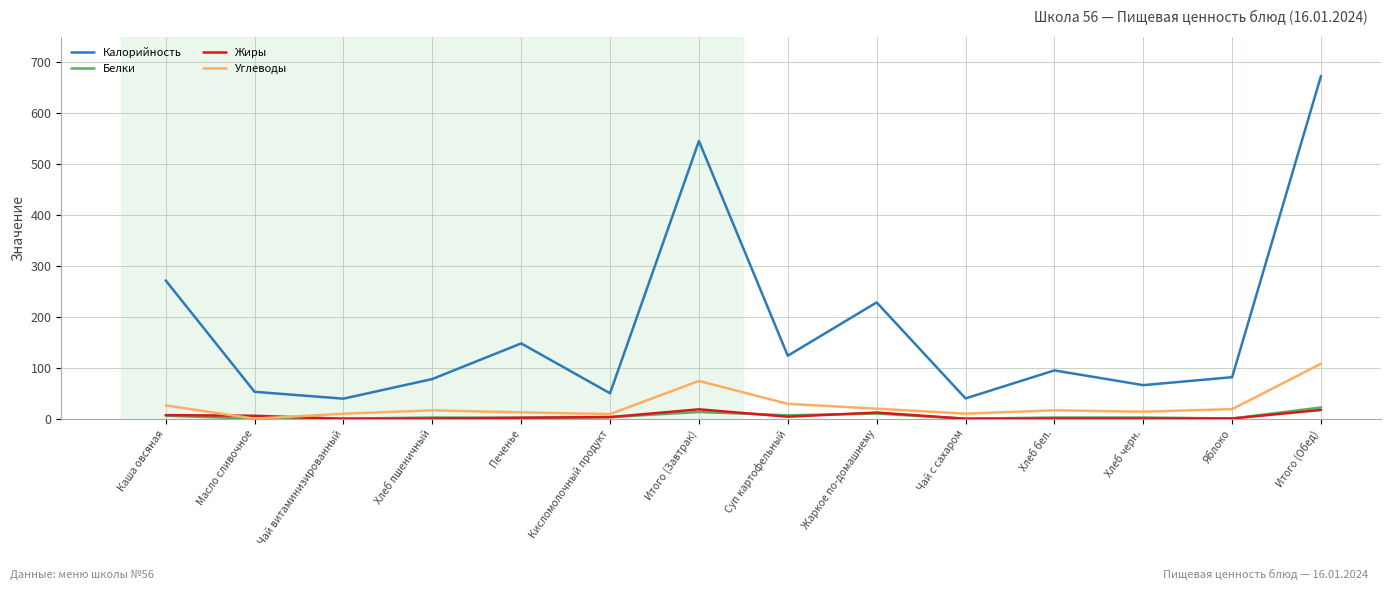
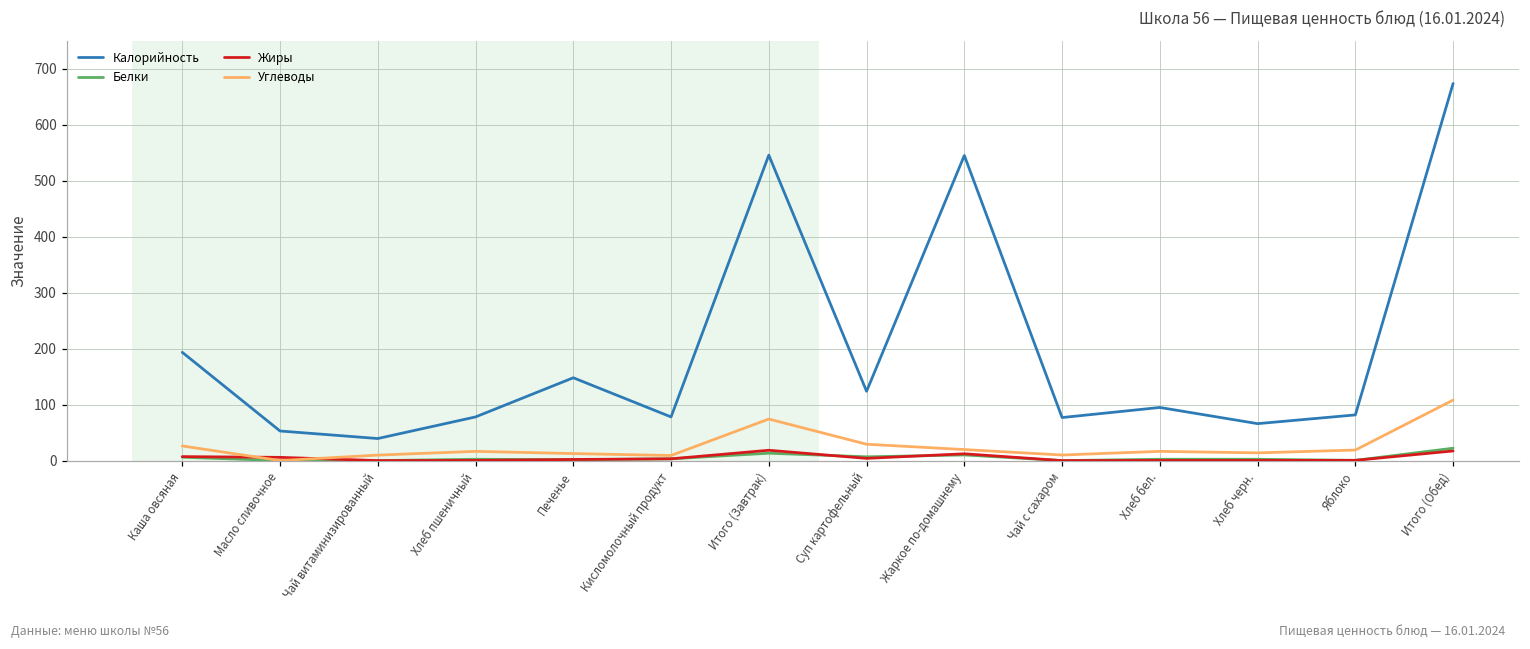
Калорийность, Каша овсяная: 270 -> 190
Калорийность, Кисломолочный продукт: 50 -> 80
Калорийность, Жаркое по-домашнему: 230 -> 550
Калорийность, Чай с сахаром: 40 -> 80
